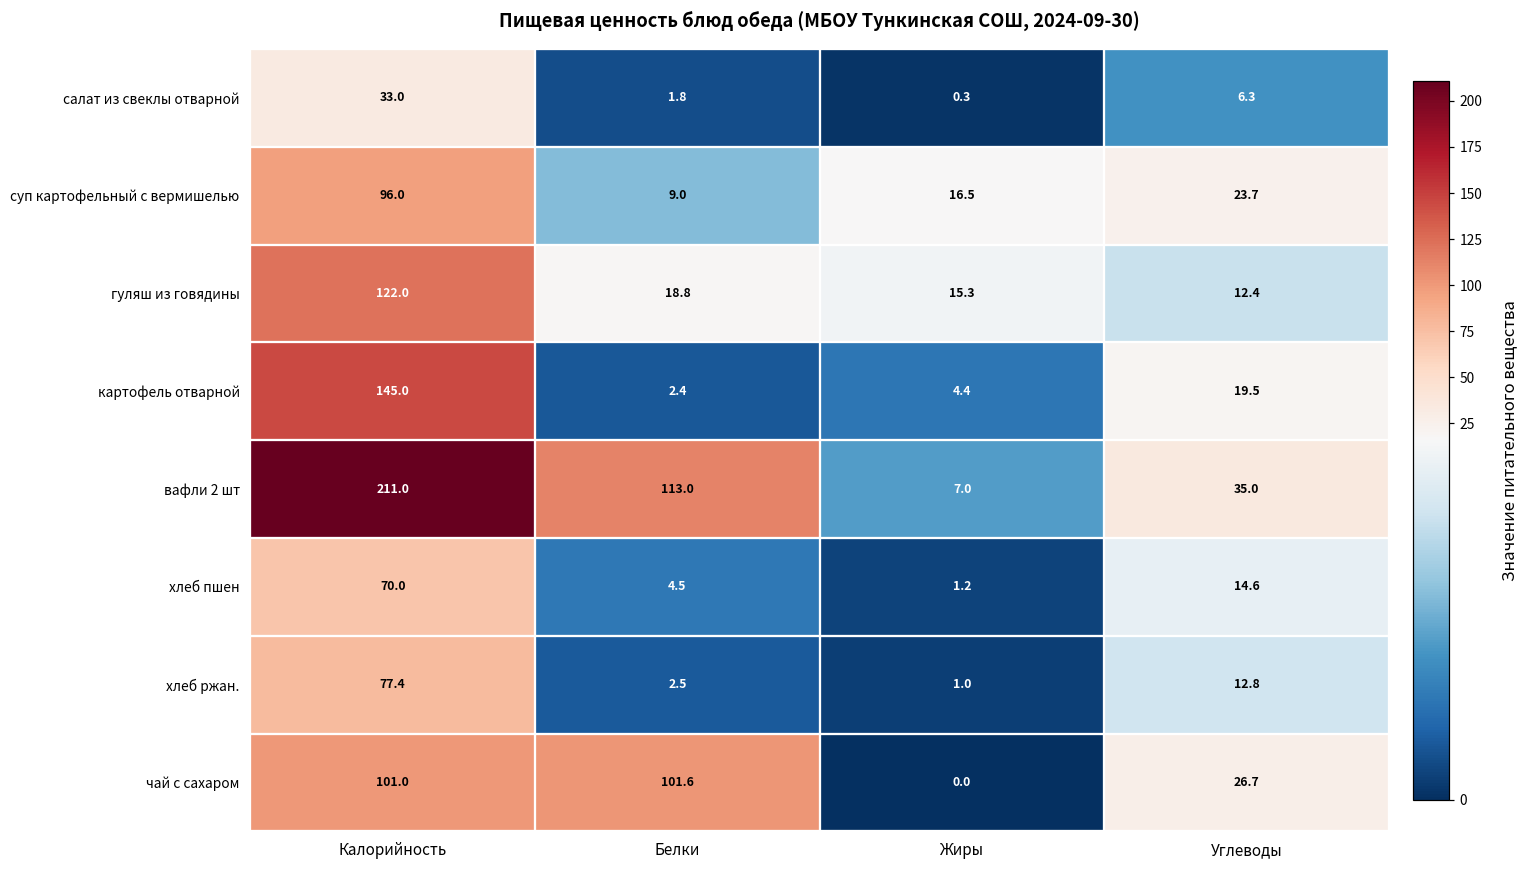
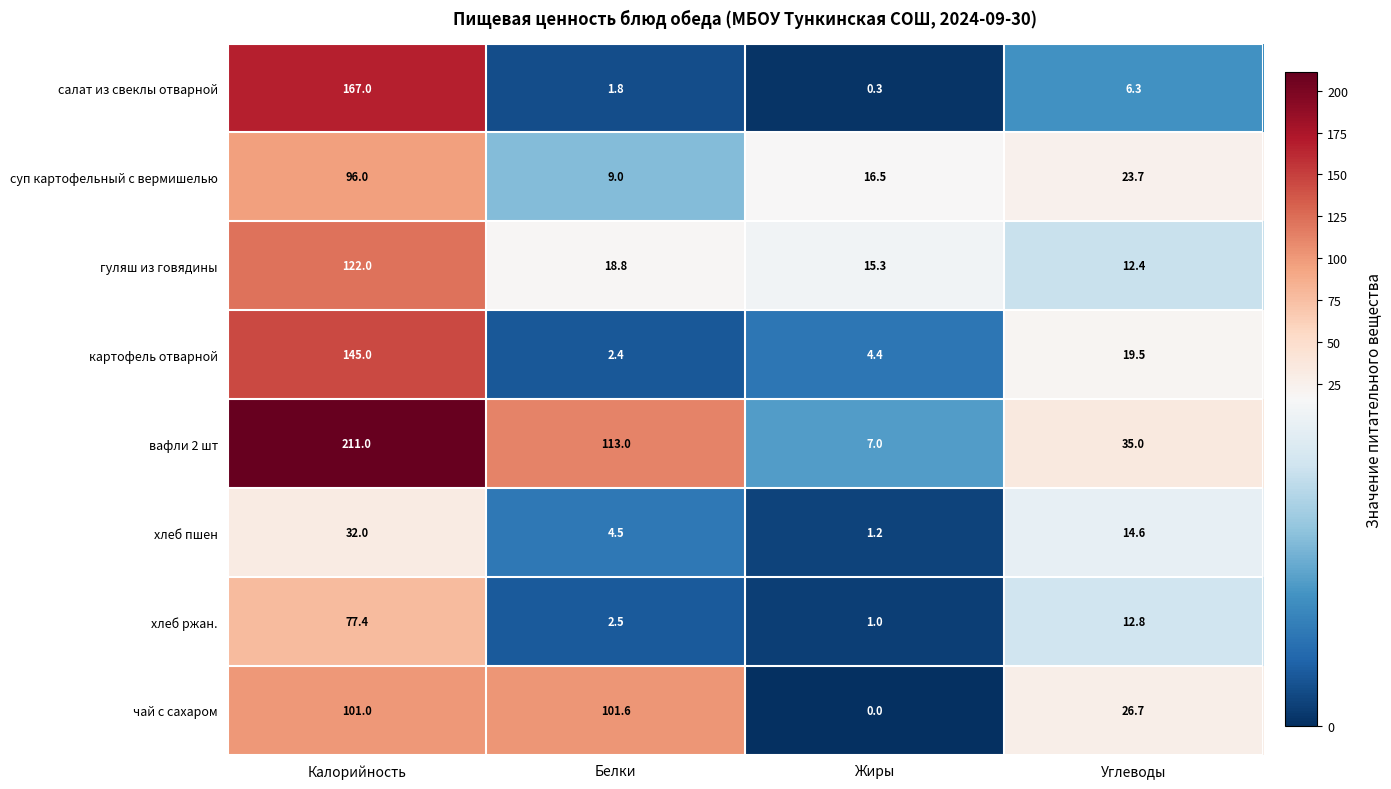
салат из свеклы отварной, Калорийность: 33.0 -> 167.0
хлеб пшен, Калорийность: 70.0 -> 32.0
